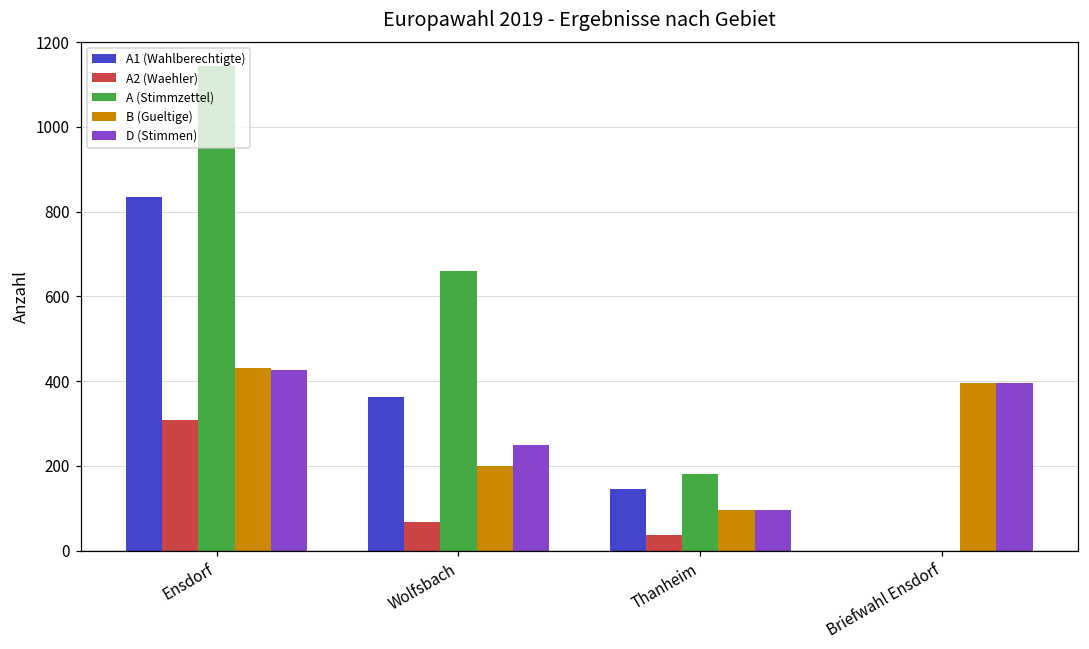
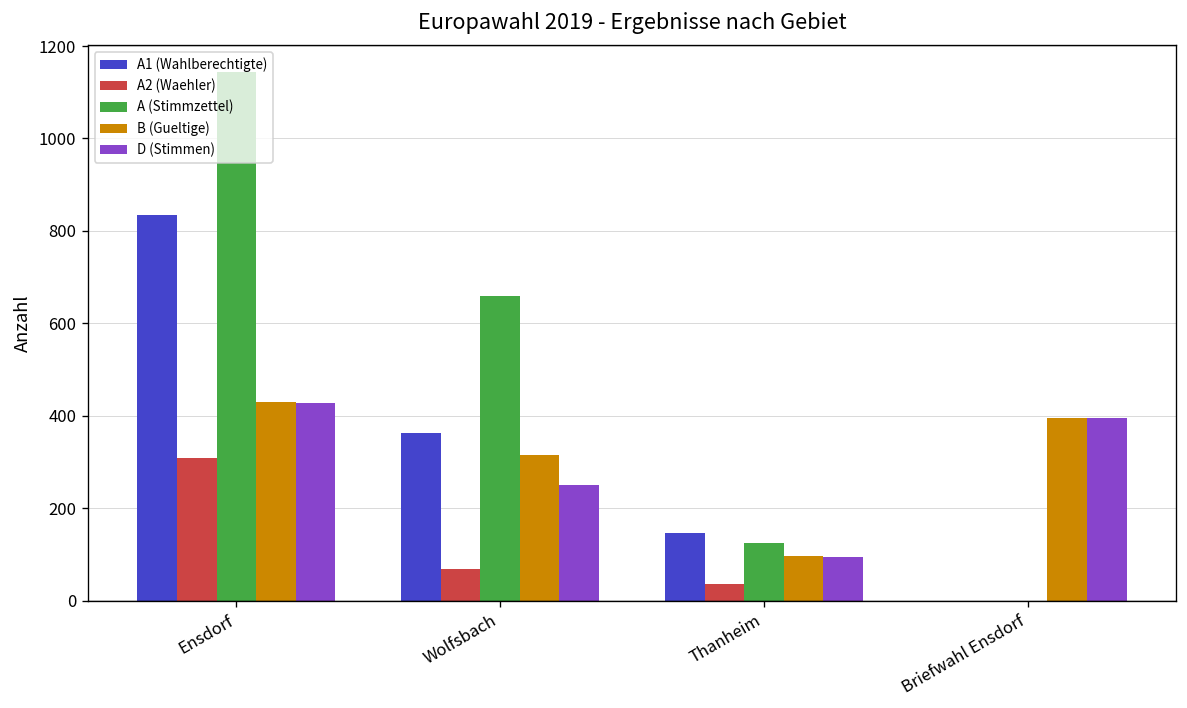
B (Gueltige), Wolfsbach: 200 -> 320
A (Stimmzettel), Thanheim: 180 -> 130
